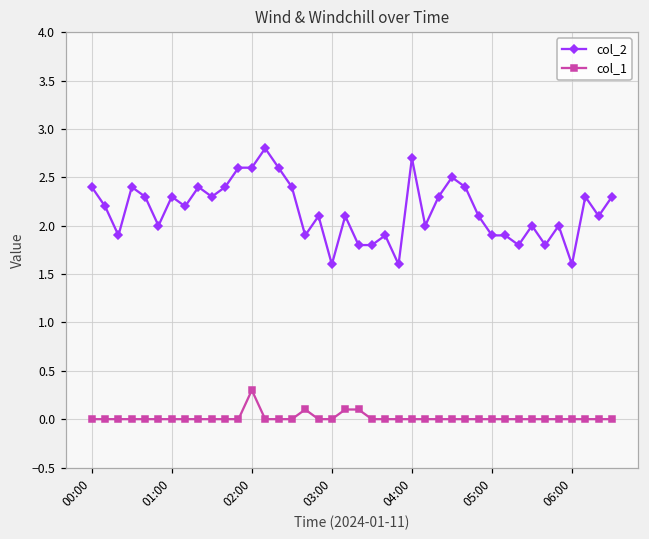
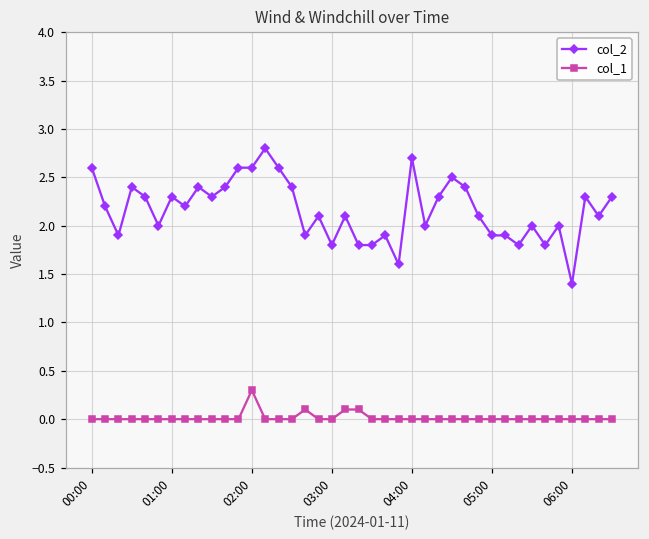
col_2, 00:00: 2.4 -> 2.6
col_2, 03:00: 1.6 -> 1.8
col_2, 06:00: 1.6 -> 1.4
